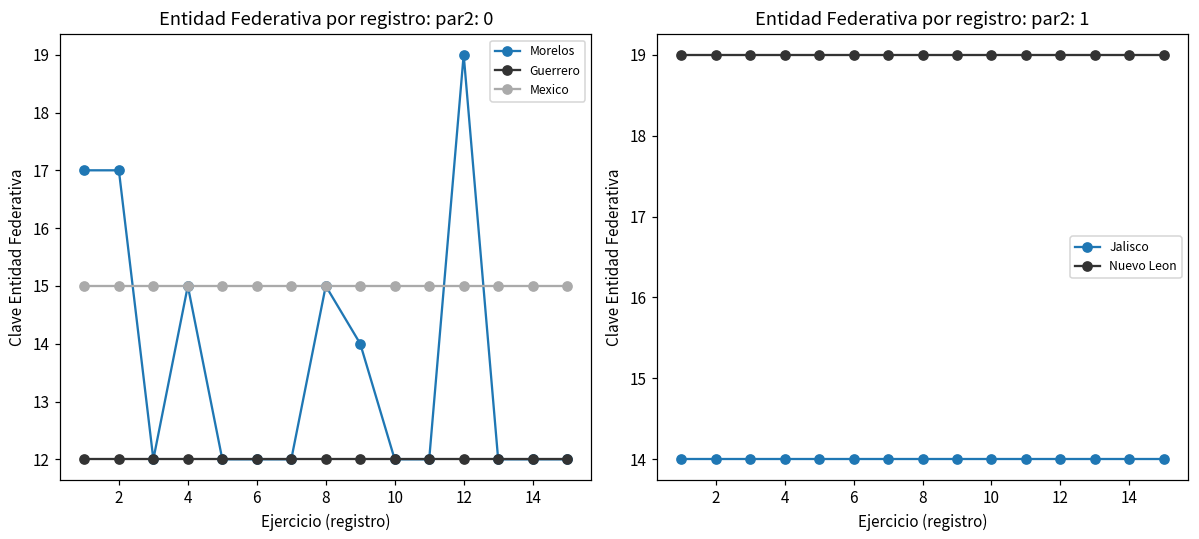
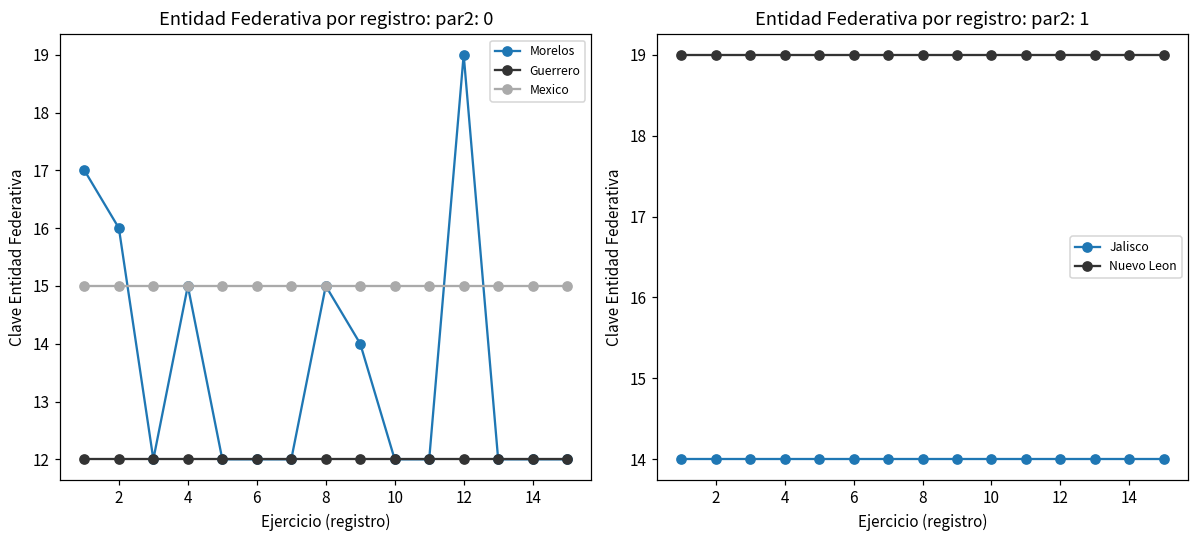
Entidad Federativa por registro: par2: 0, Morelos, 2: 17 -> 16
